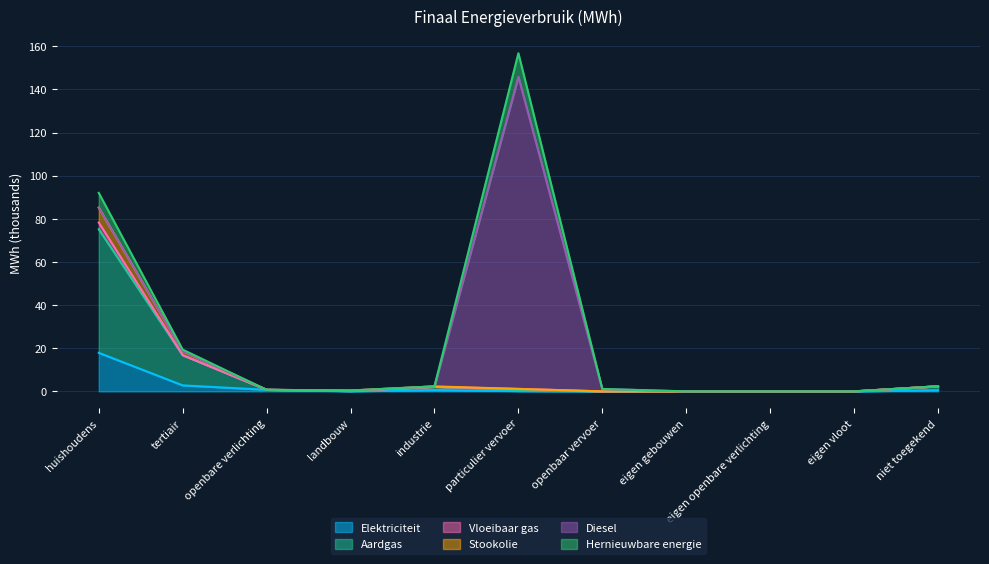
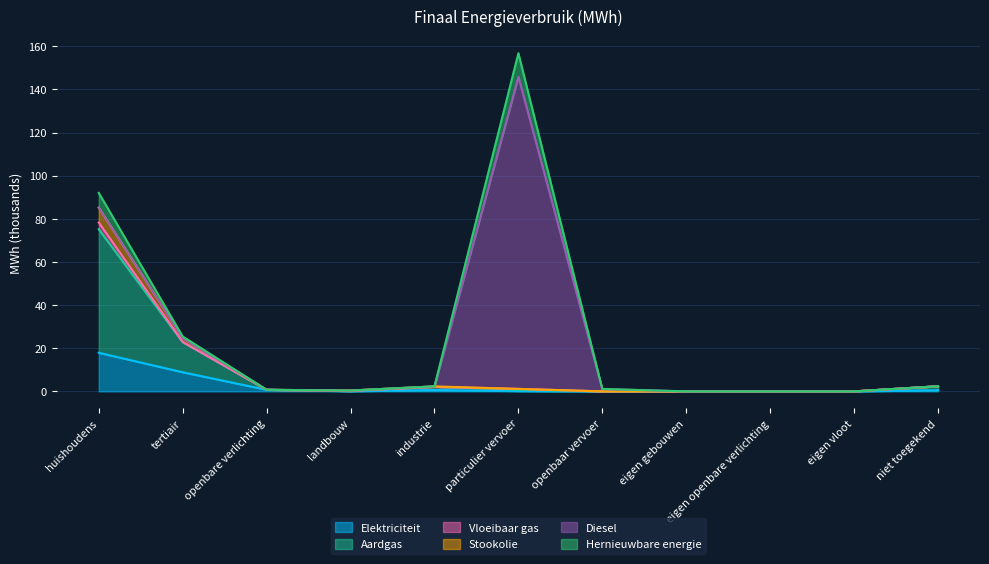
Elektriciteit, tertiair: 3 -> 9
